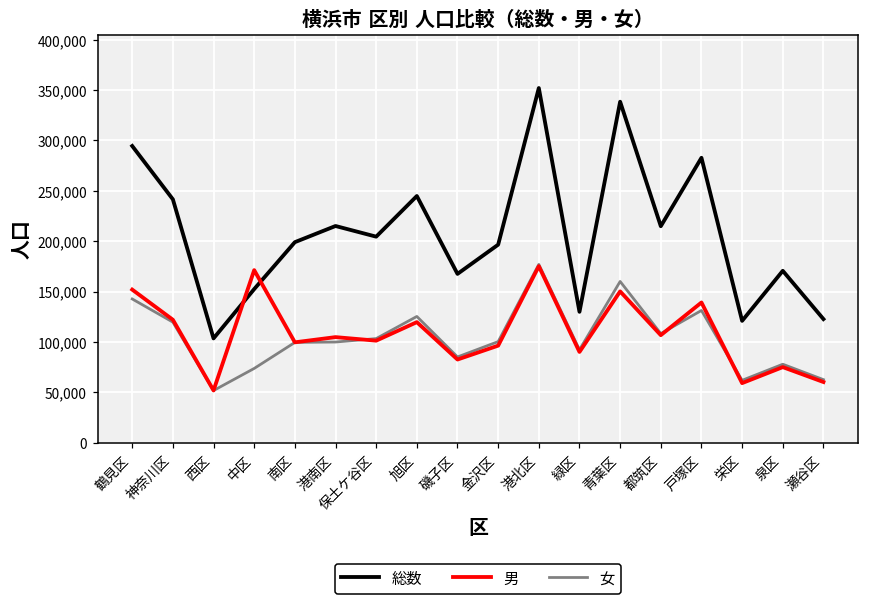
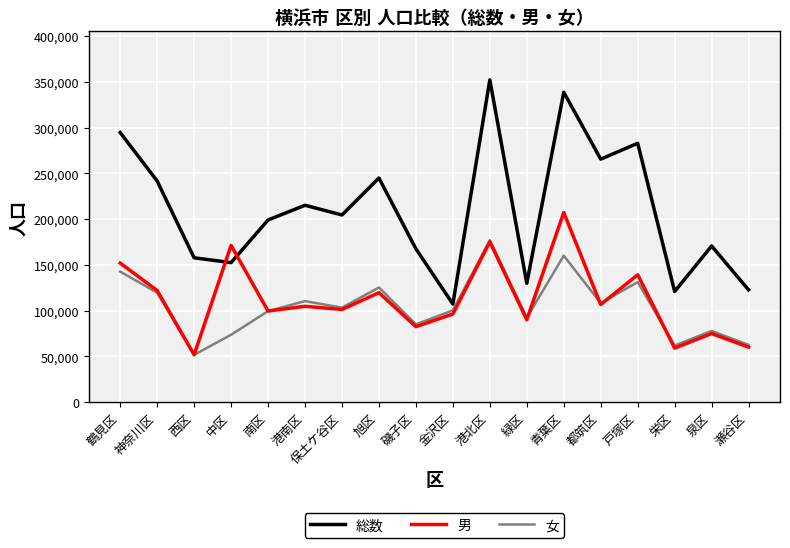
総数, 西区: 100,000 -> 160,000
女, 港南区: 100,000 -> 110,000
総数, 金沢区: 200,000 -> 110,000
男, 青葉区: 150,000 -> 210,000
総数, 都筑区: 210,000 -> 270,000
